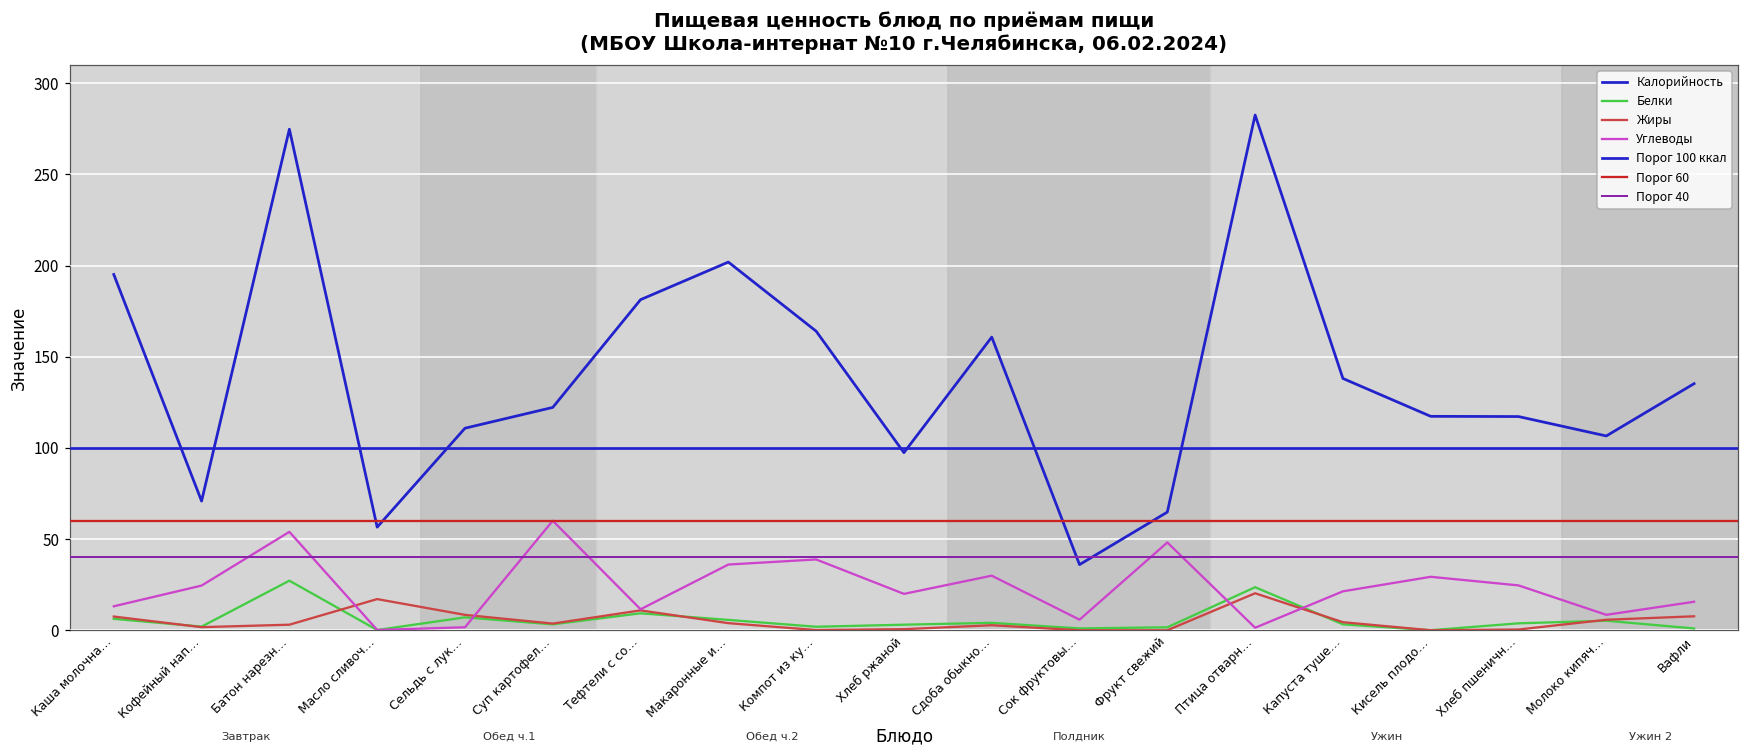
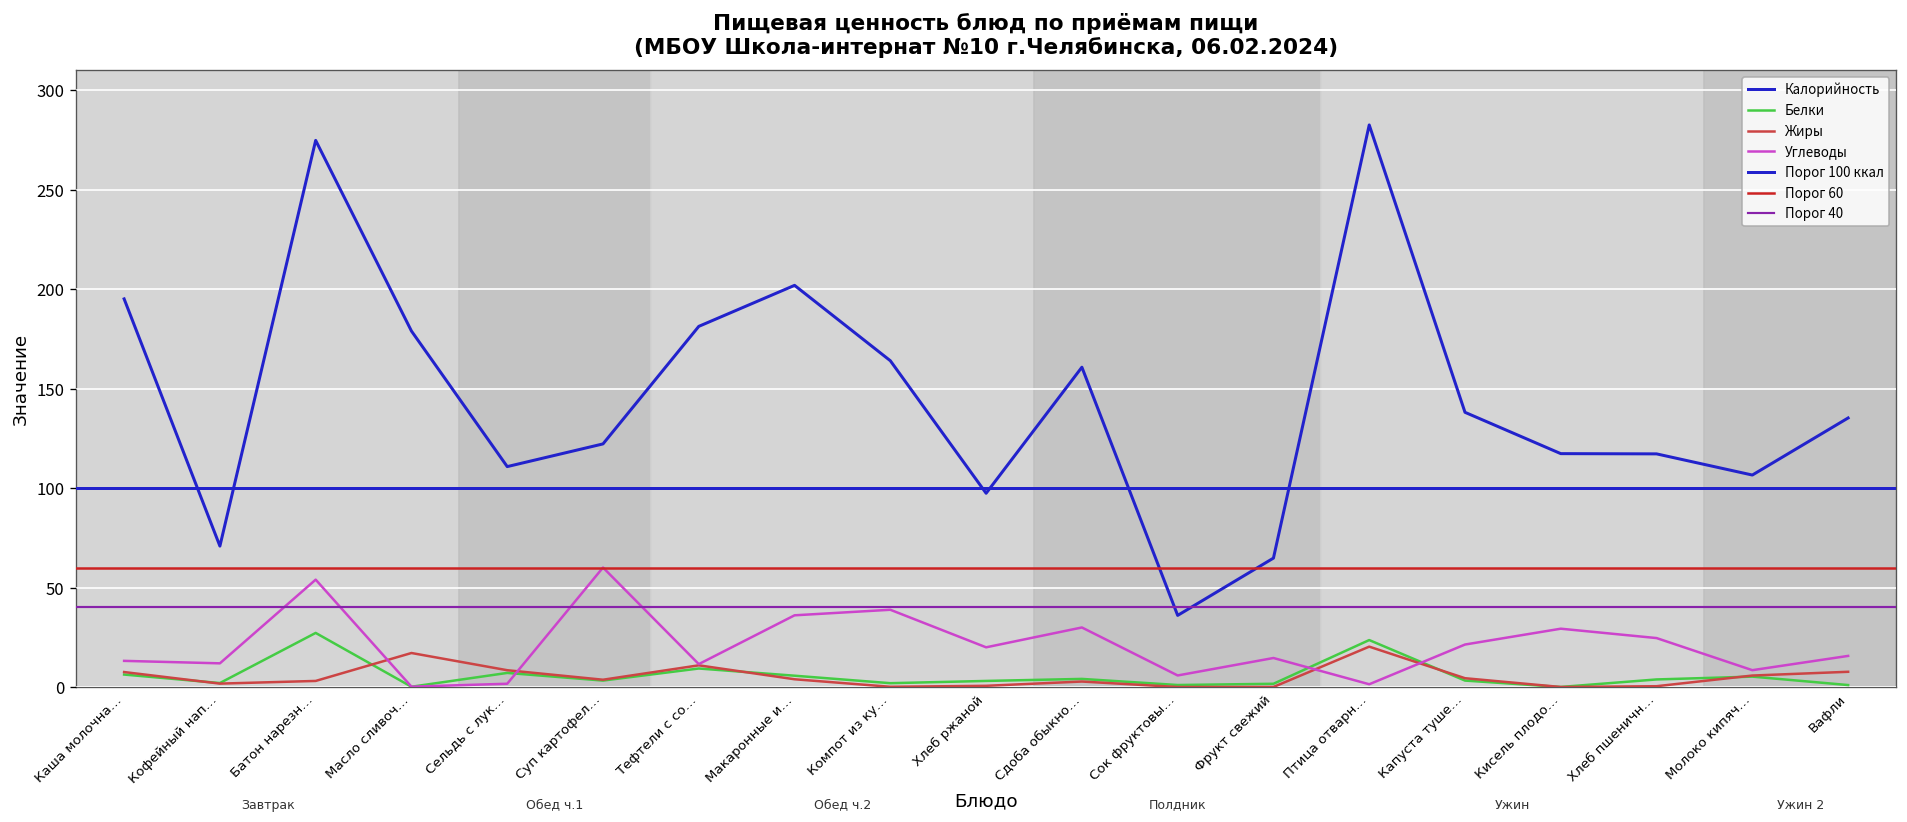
Углеводы, Кофейный нап…: 25 -> 12
Калорийность, Масло сливоч…: 57 -> 179
Углеводы, Фрукт свежий: 48 -> 15
